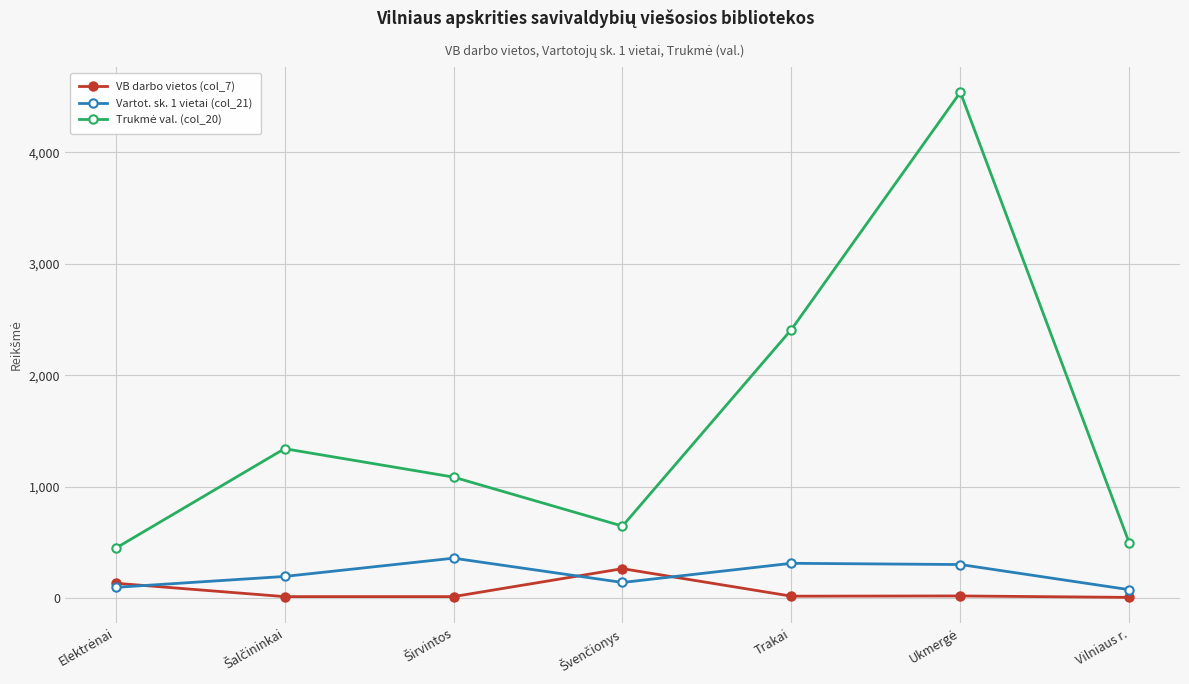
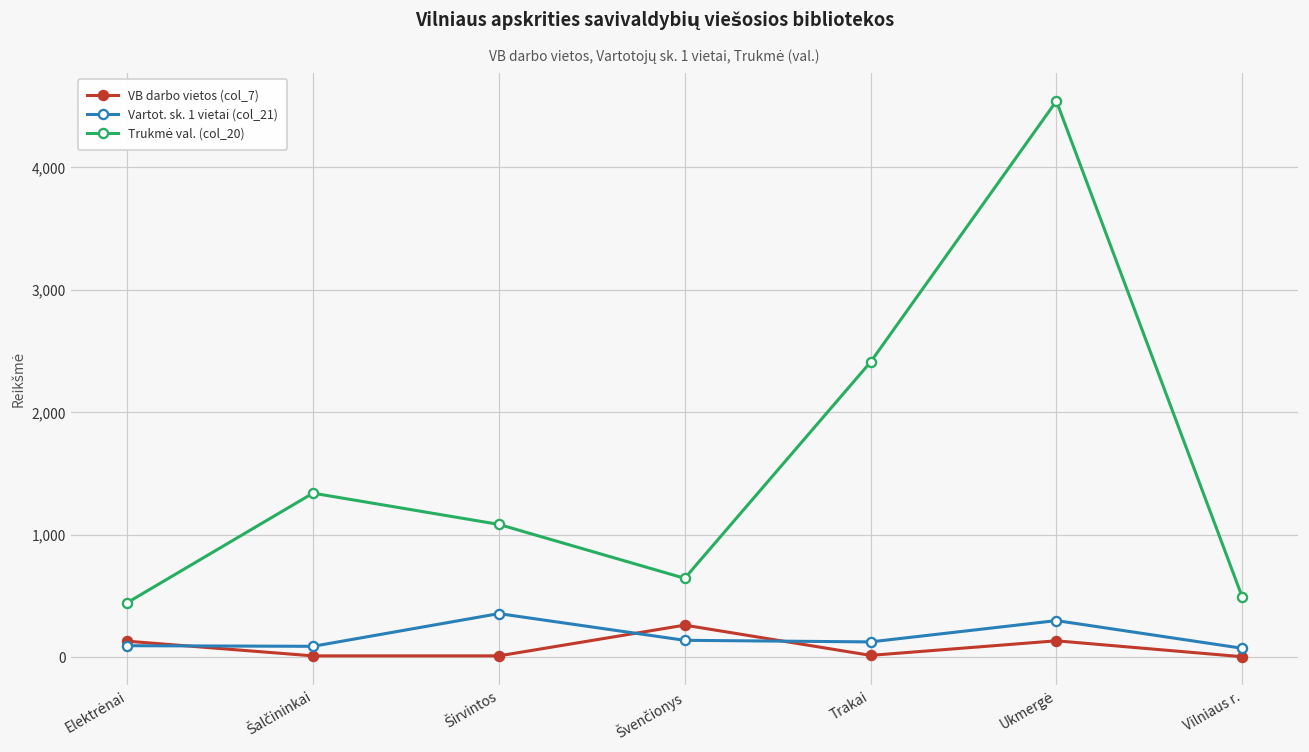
Vartot. sk. 1 vietai (col_21), Šalčininkai: 190 -> 90
Vartot. sk. 1 vietai (col_21), Trakai: 310 -> 130
VB darbo vietos (col_7), Ukmergė: 20 -> 140
